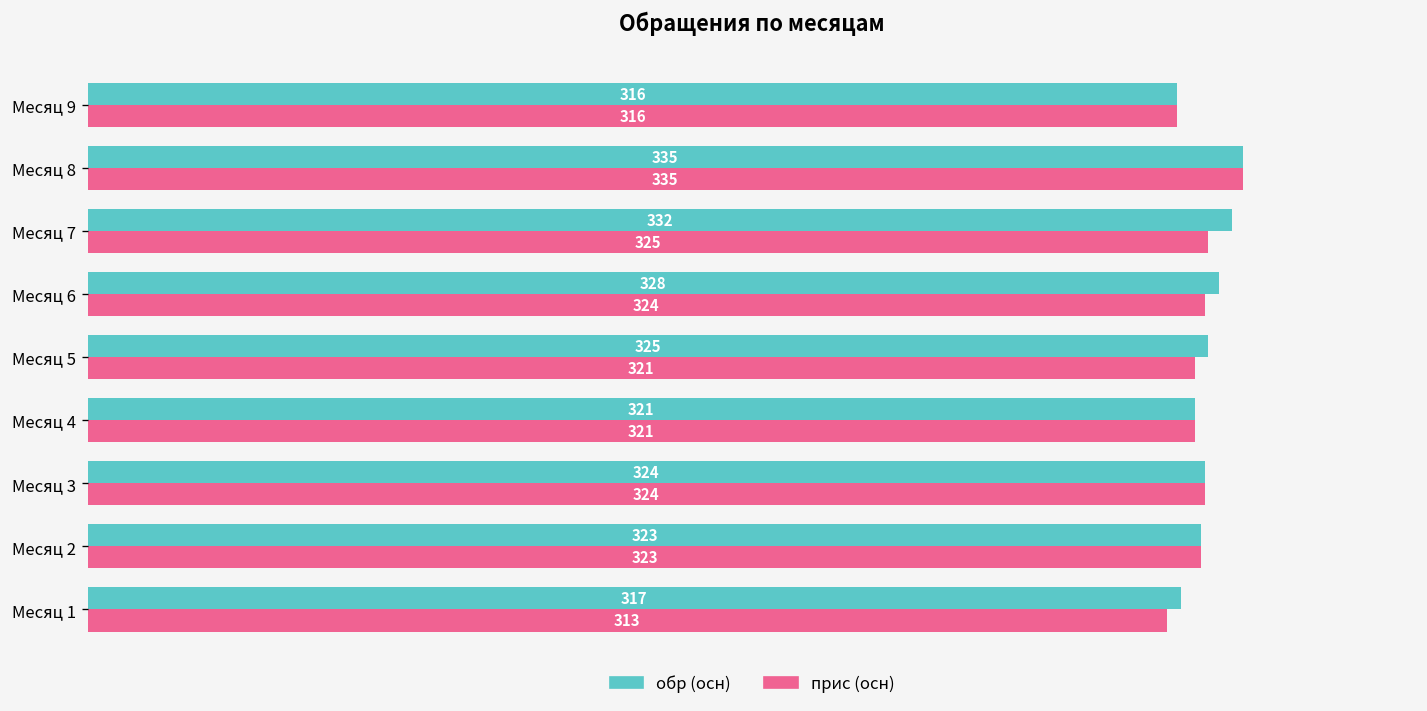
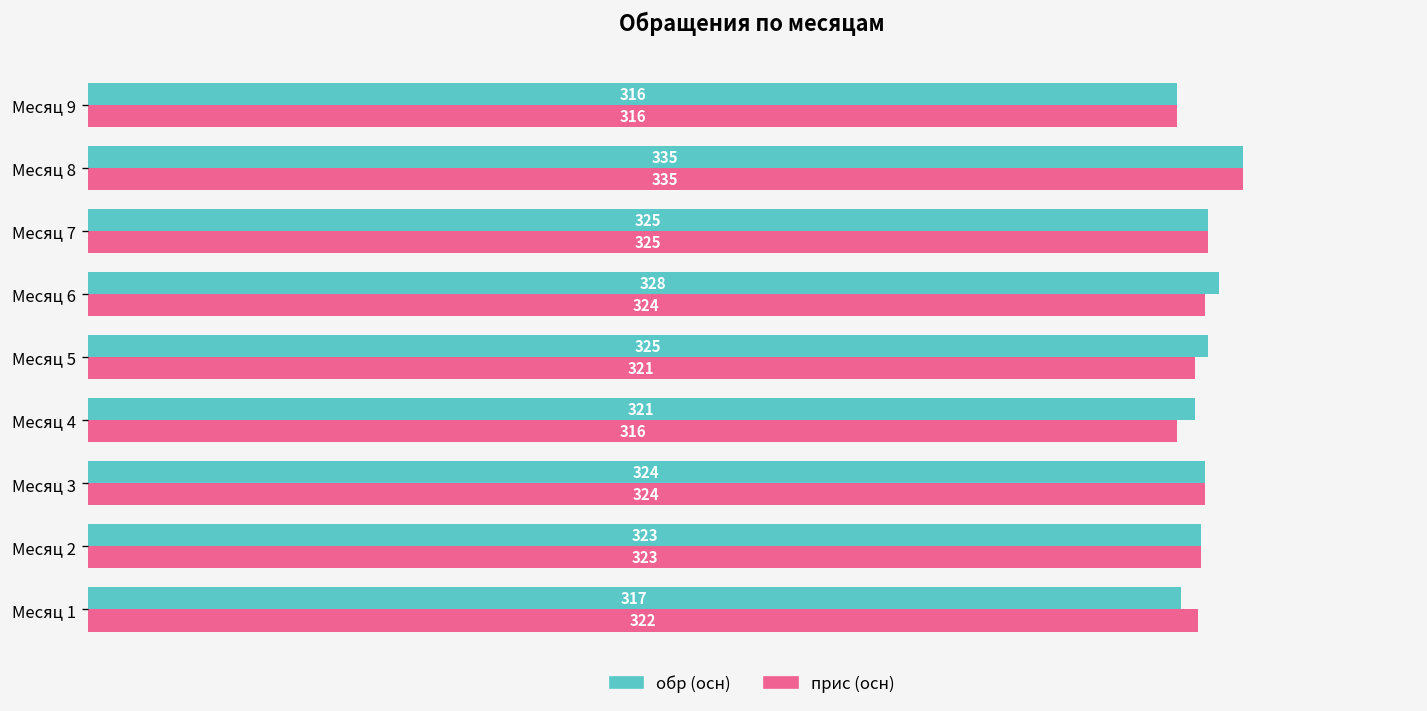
обр (осн), Месяц 7: 332 -> 325
прис (осн), Месяц 4: 321 -> 316
прис (осн), Месяц 1: 313 -> 322
